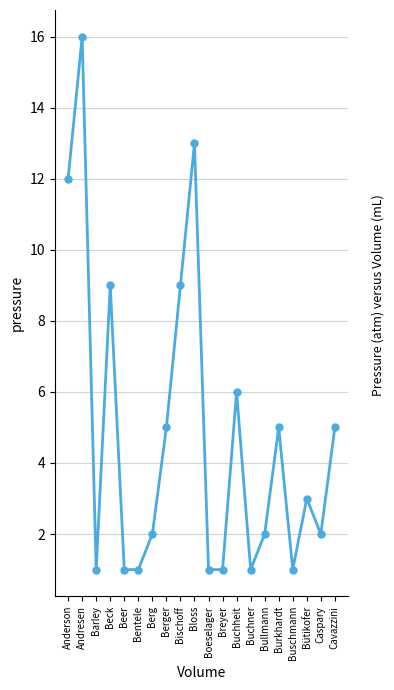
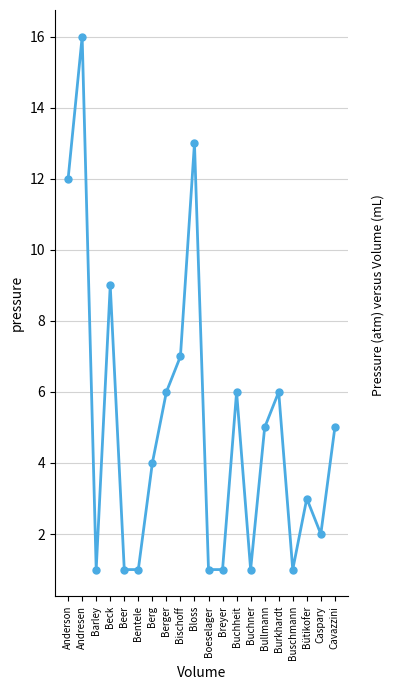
Berg: 2 -> 4
Berger: 5 -> 6
Bischoff: 9 -> 7
Bullmann: 2 -> 5
Burkhardt: 5 -> 6
